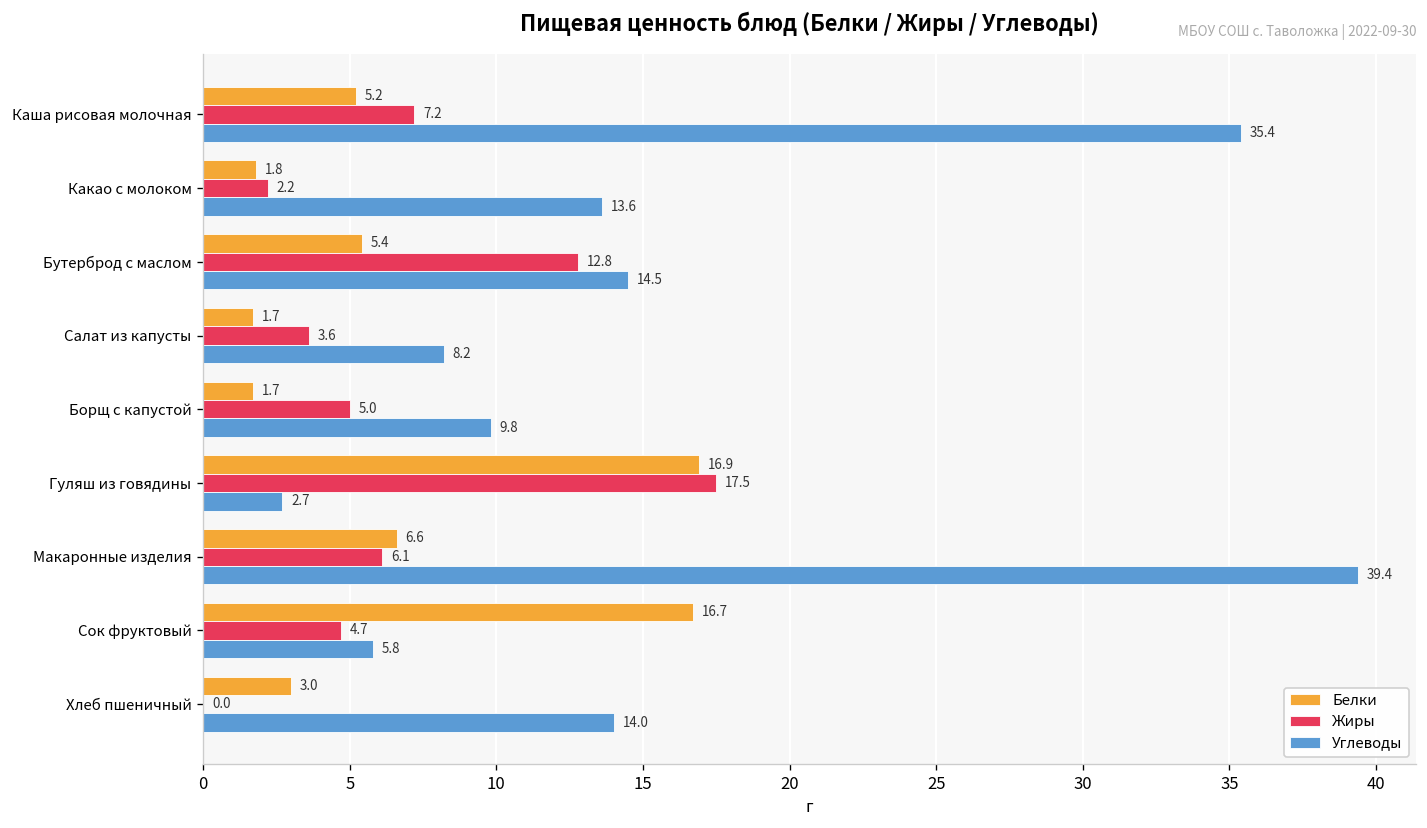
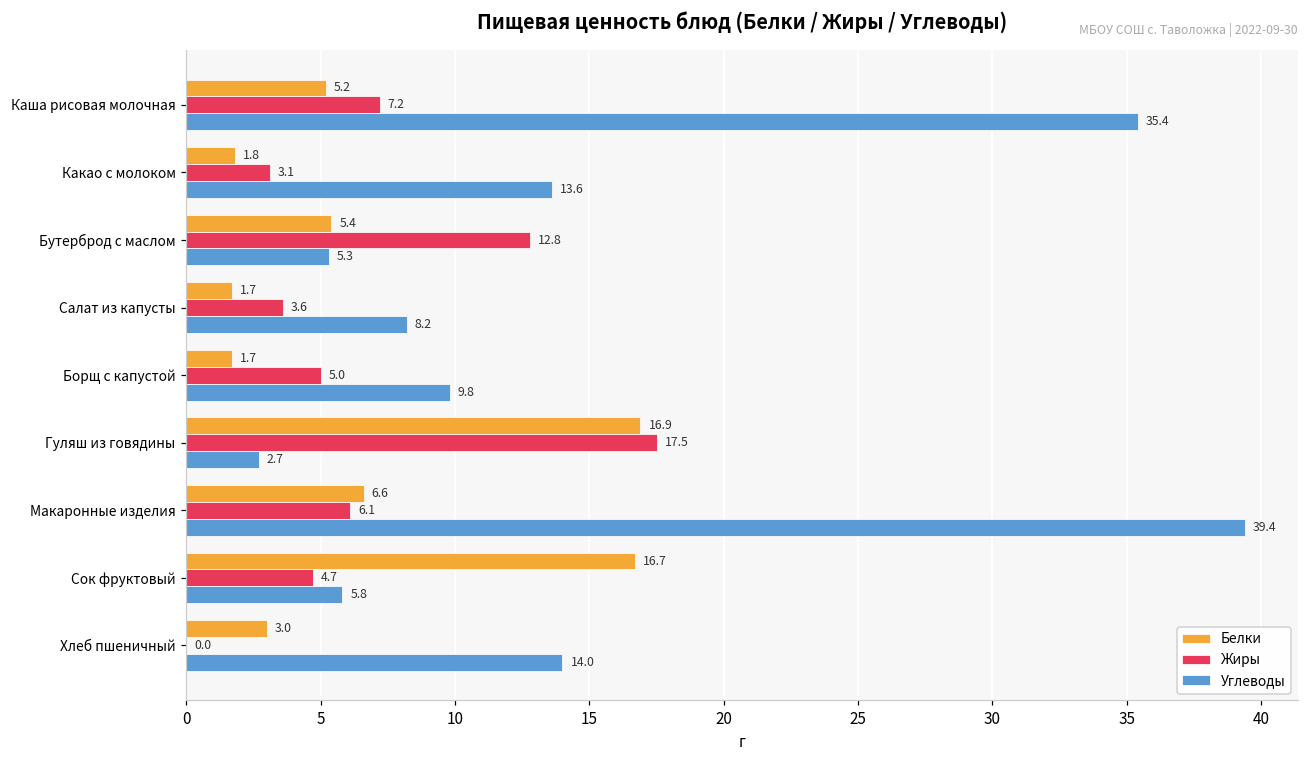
Жиры, Какао с молоком: 2.2 -> 3.1
Углеводы, Бутерброд с маслом: 14.5 -> 5.3
